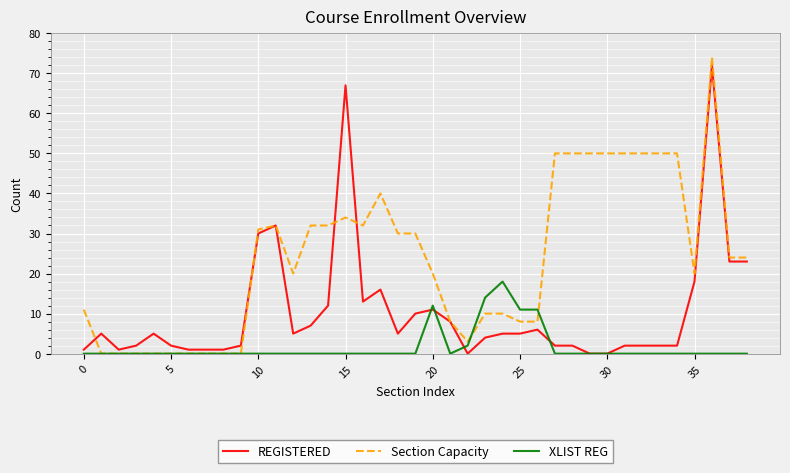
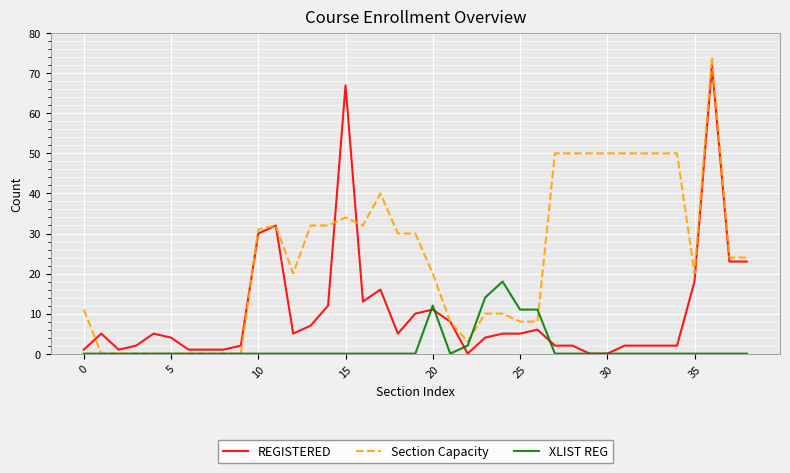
REGISTERED, 5: 2 -> 4
